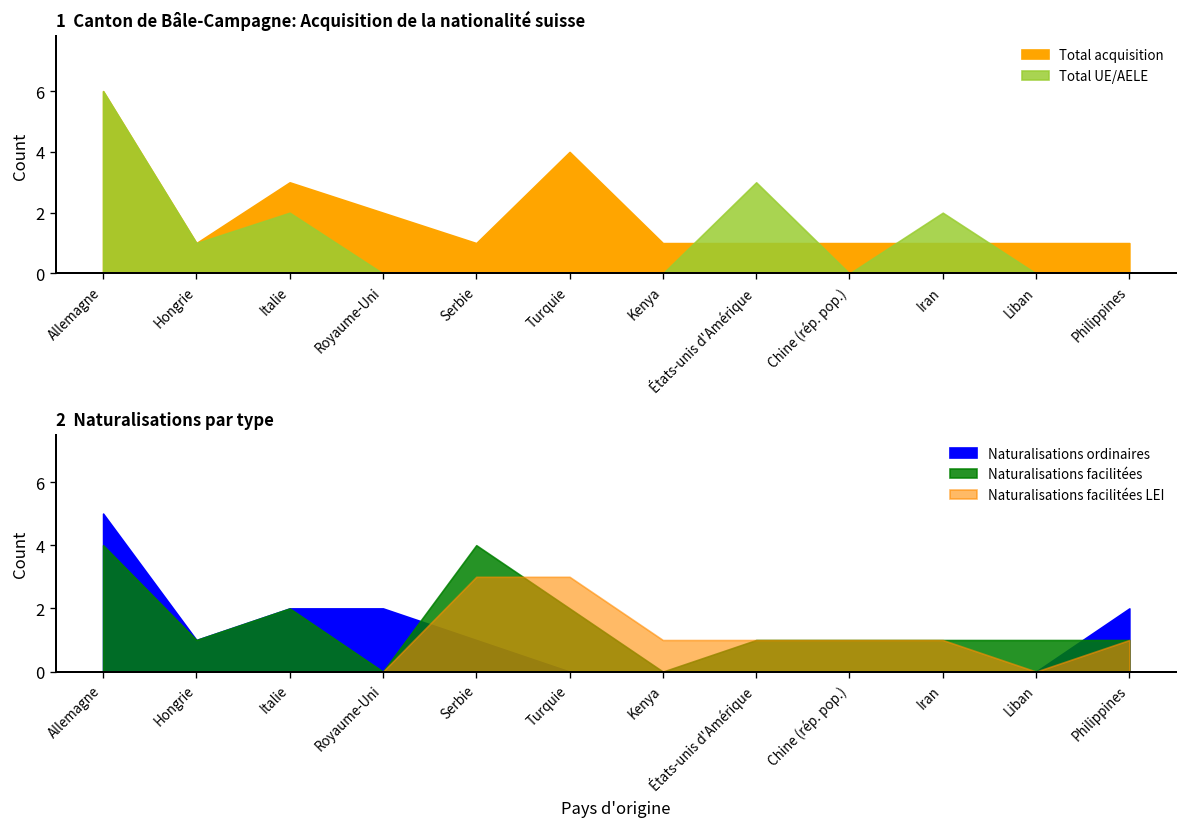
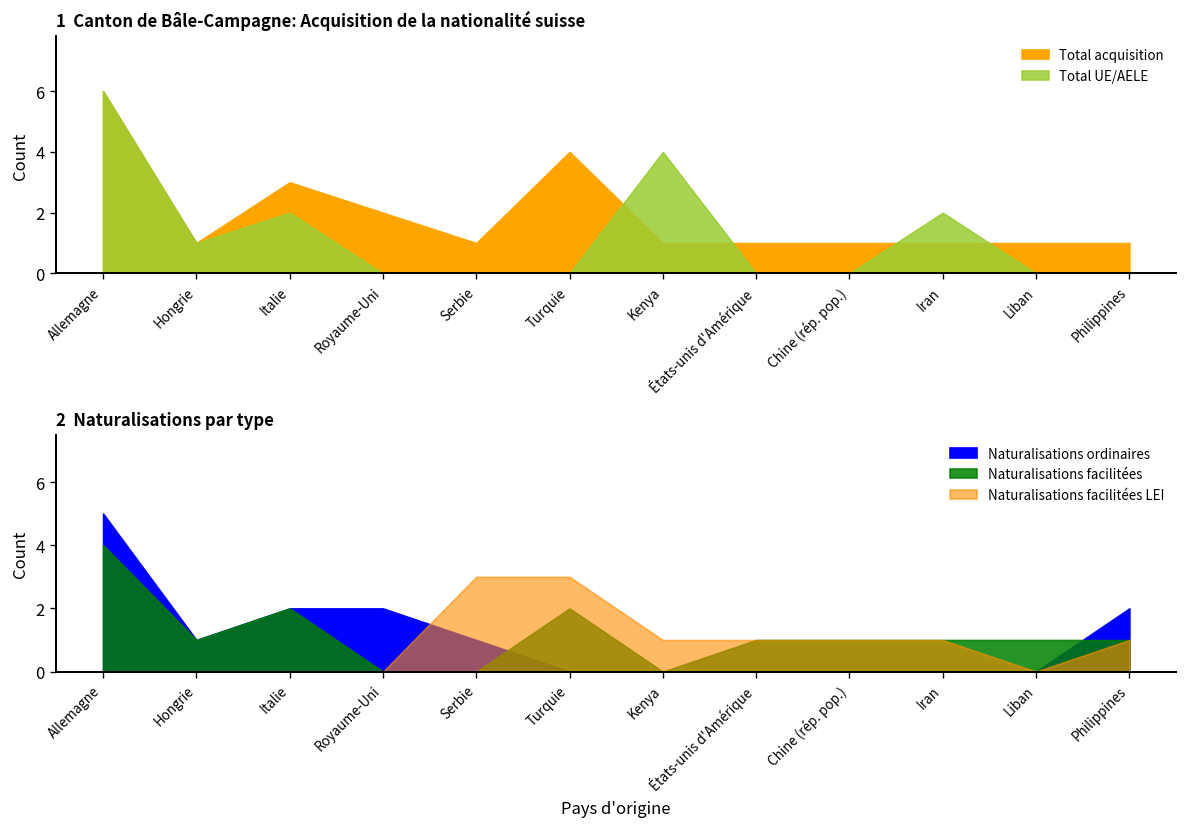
1 Canton de Bâle-Campagne: Acquisition de la nationalité suisse, Total UE/AELE, Kenya: 0 -> 4
1 Canton de Bâle-Campagne: Acquisition de la nationalité suisse, Total UE/AELE, États-unis d'Amérique: 3 -> 0
2 Naturalisations par type, Naturalisations facilitées, Serbie: 4 -> 0
